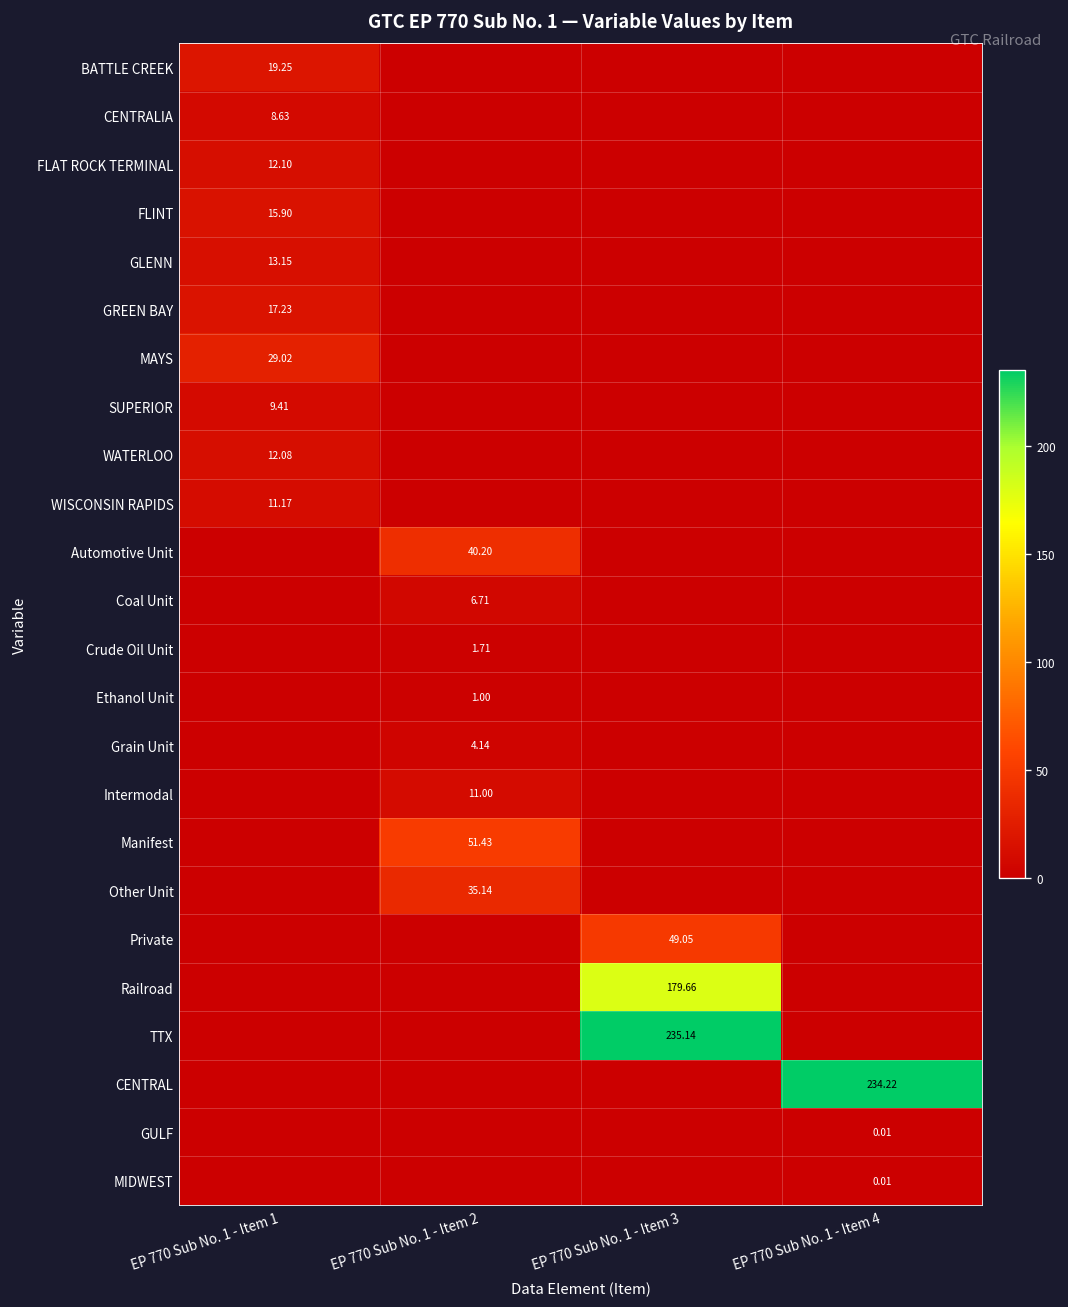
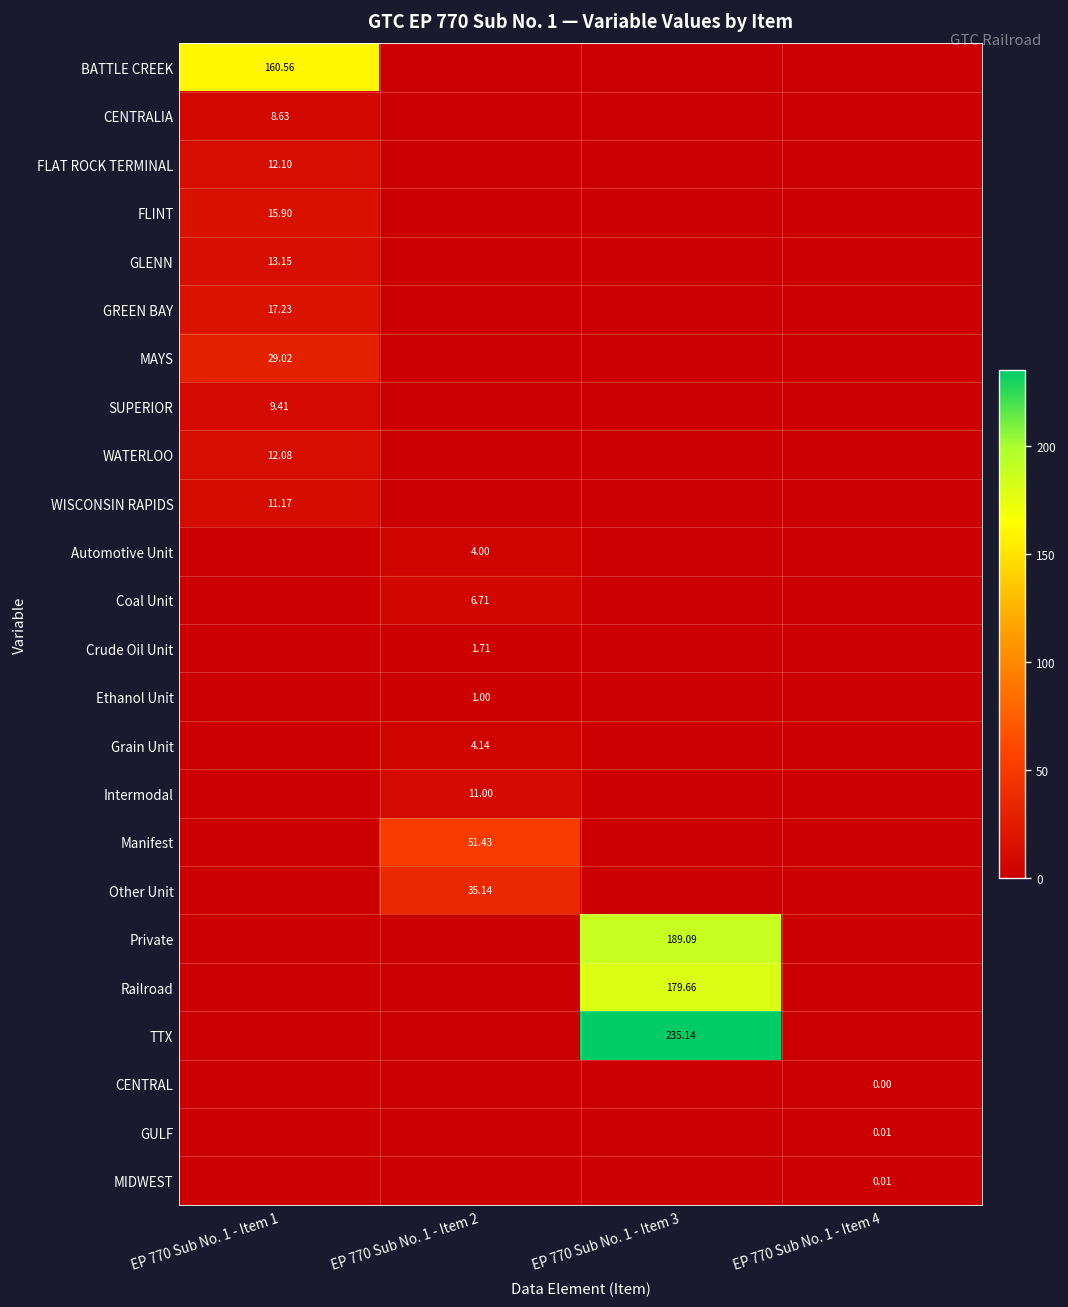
BATTLE CREEK, EP 770 Sub No. 1 - Item 1: 19.25 -> 160.56
Automotive Unit, EP 770 Sub No. 1 - Item 2: 40.20 -> 4.00
Private, EP 770 Sub No. 1 - Item 3: 49.05 -> 189.09
CENTRAL, EP 770 Sub No. 1 - Item 4: 234.22 -> 0.00
